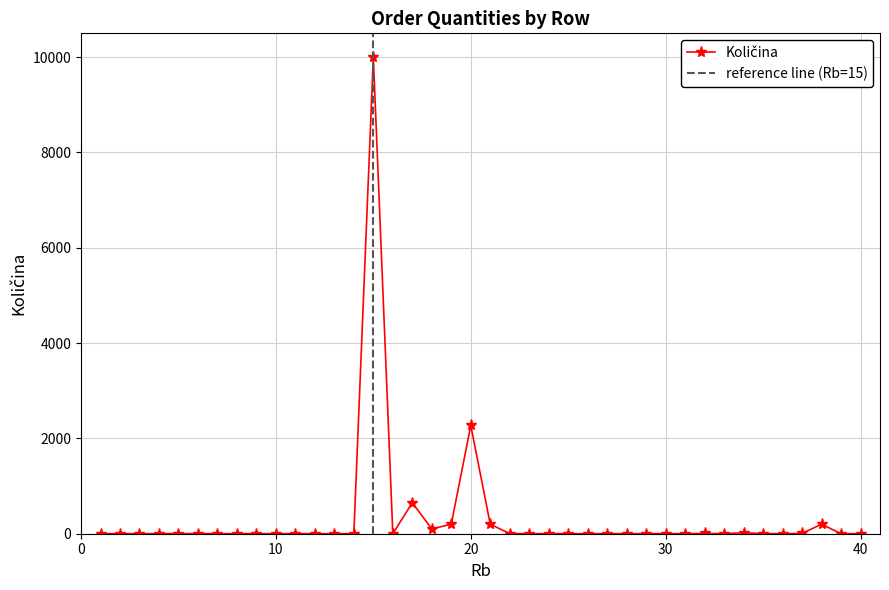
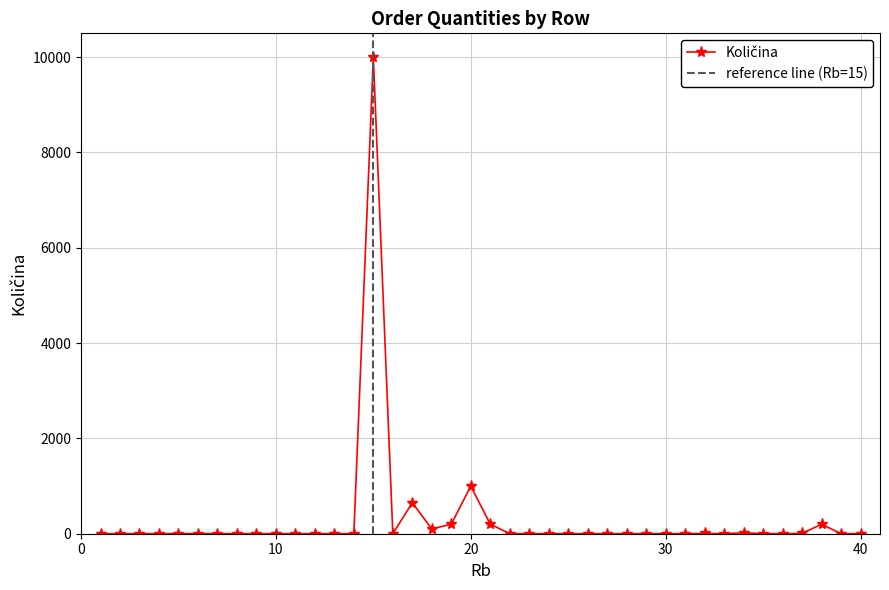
20: 2300 -> 1000
